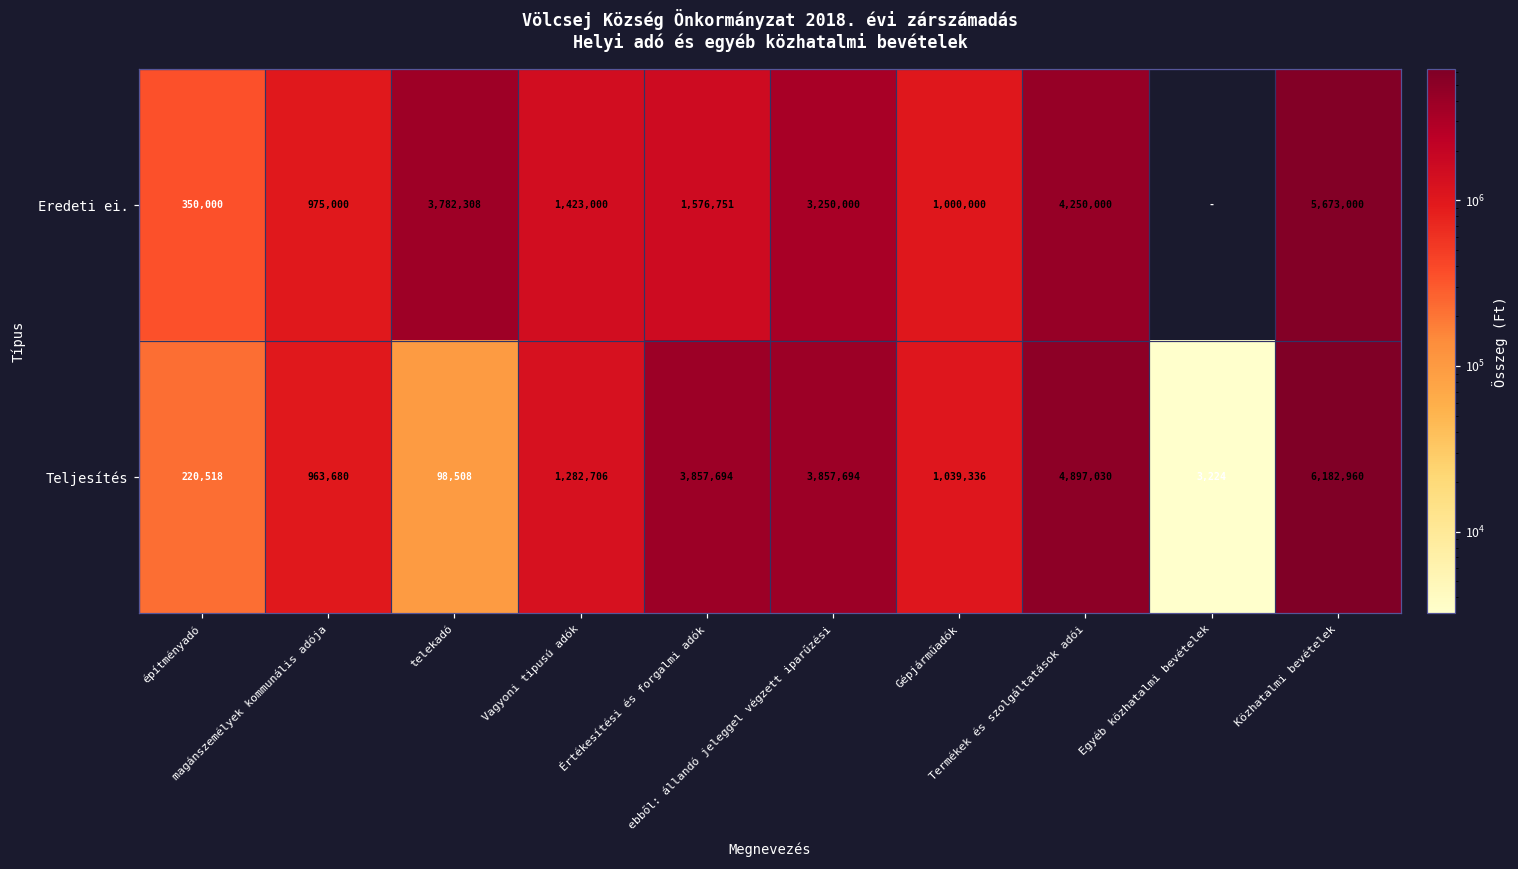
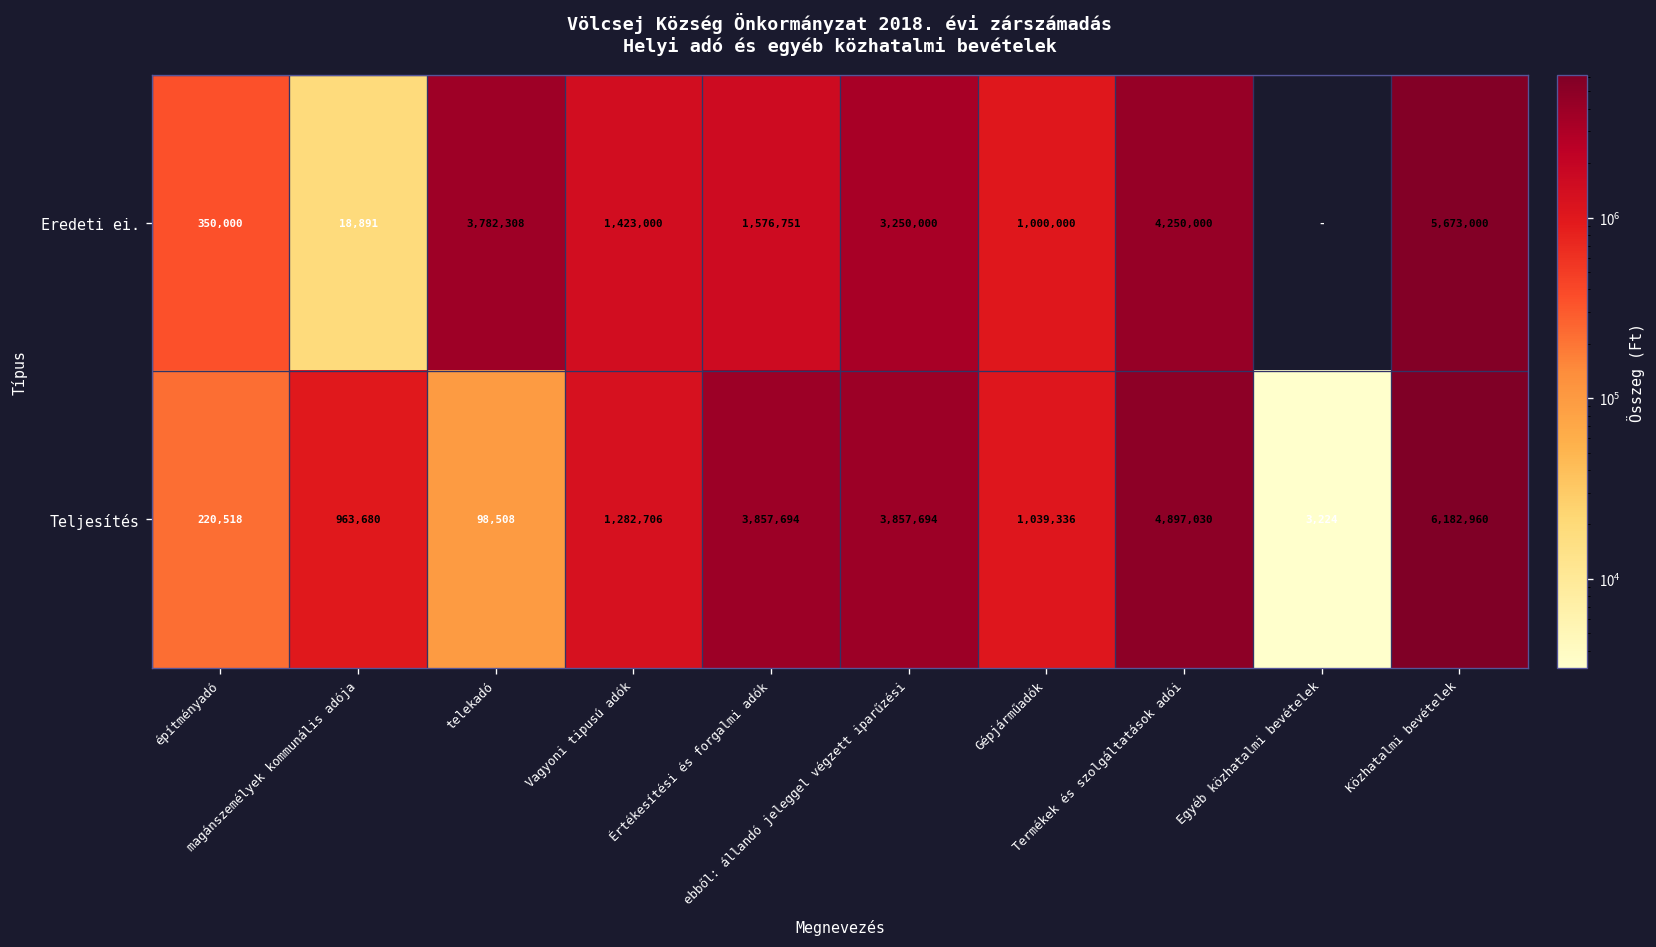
Eredeti ei., magánszemélyek kommunális adója: 975,000 -> 18,891
